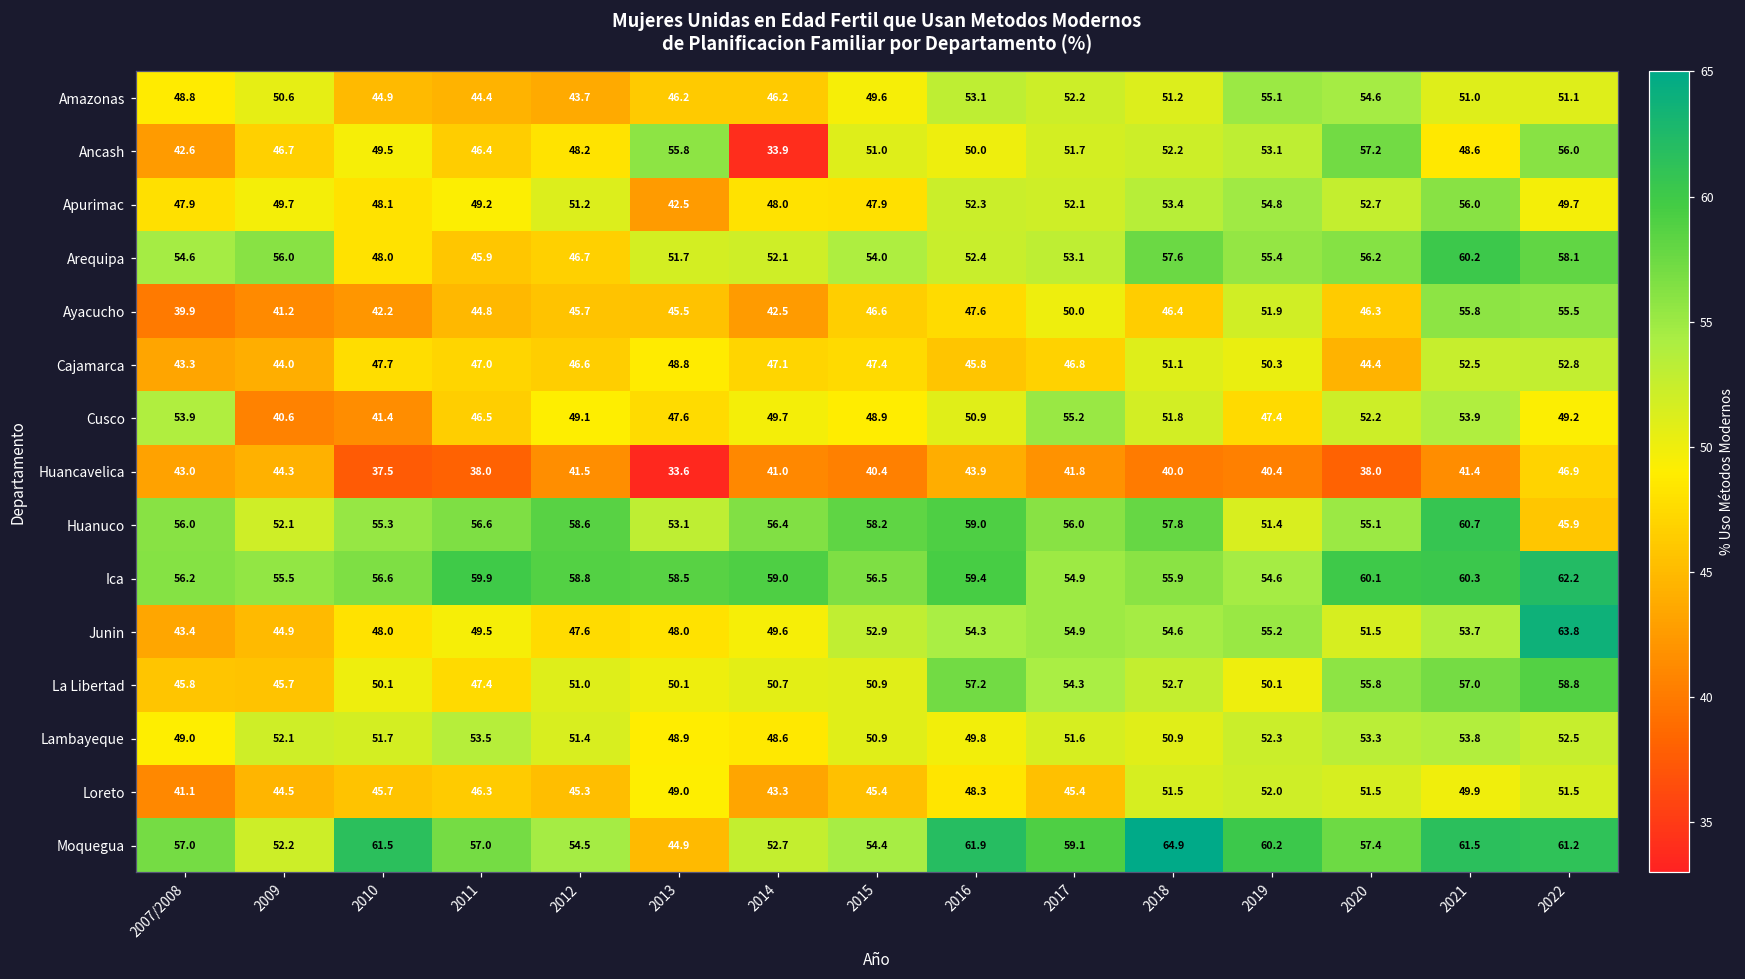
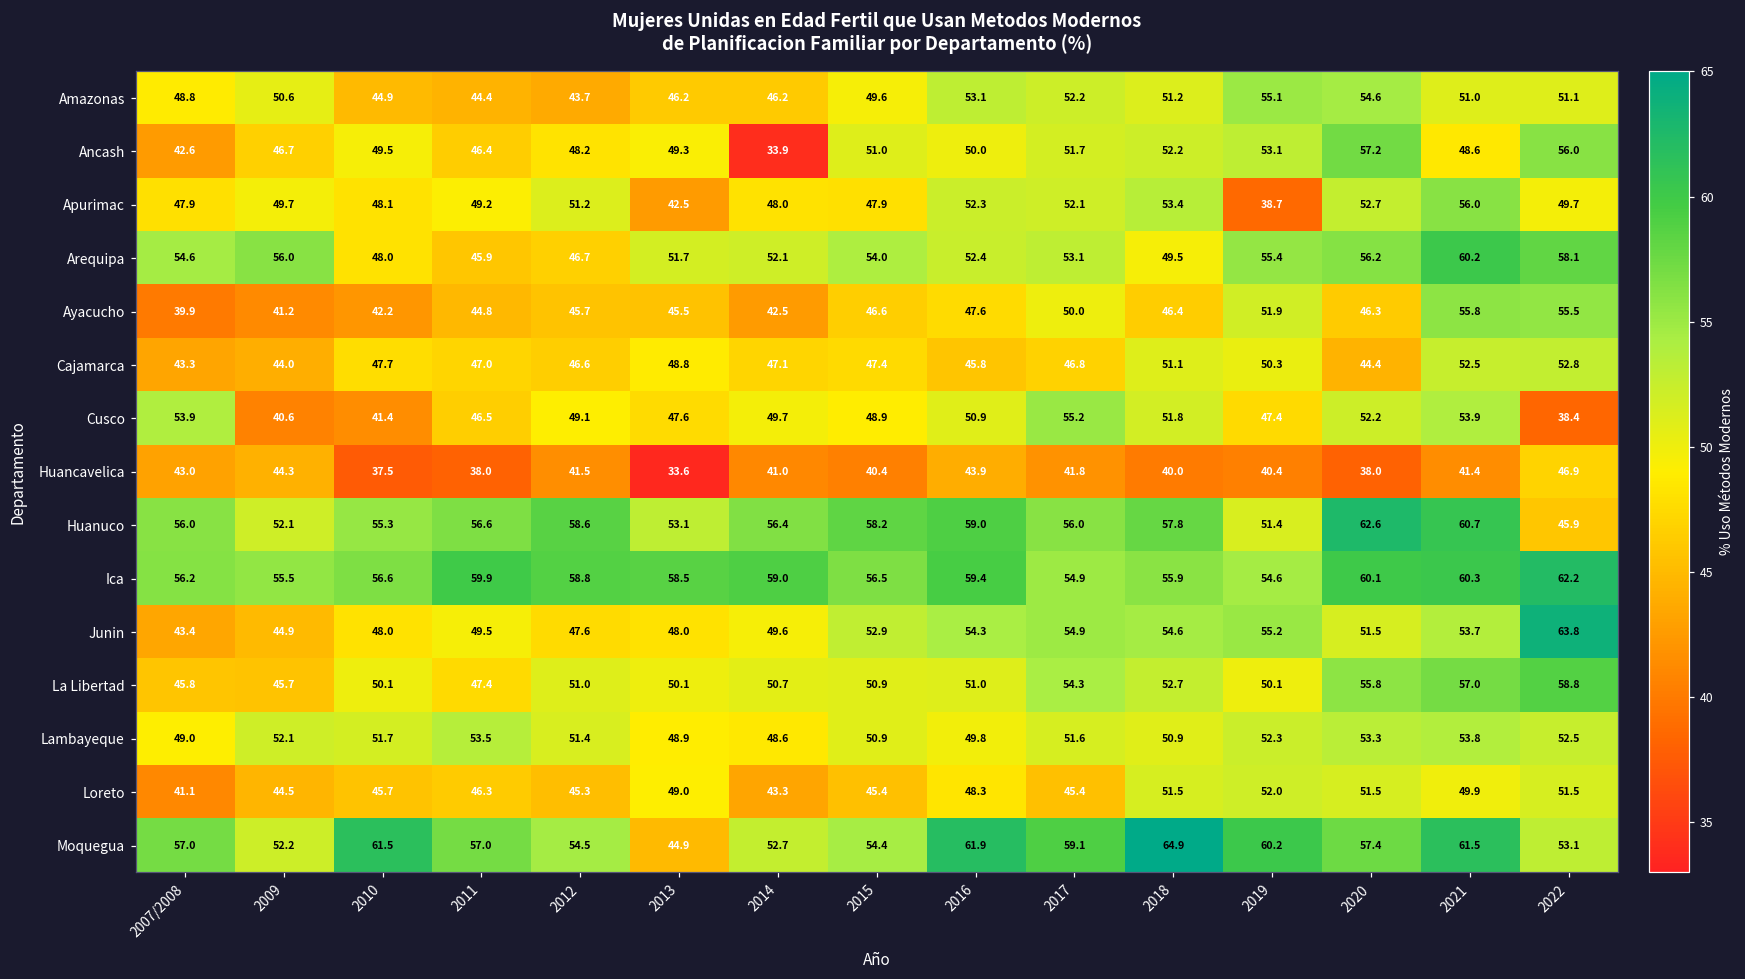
Ancash, 2013: 55.8 -> 49.3
Apurimac, 2019: 54.8 -> 38.7
Arequipa, 2018: 57.6 -> 49.5
Cusco, 2022: 49.2 -> 38.4
Huanuco, 2020: 55.1 -> 62.6
La Libertad, 2016: 57.2 -> 51.0
Moquegua, 2022: 61.2 -> 53.1
